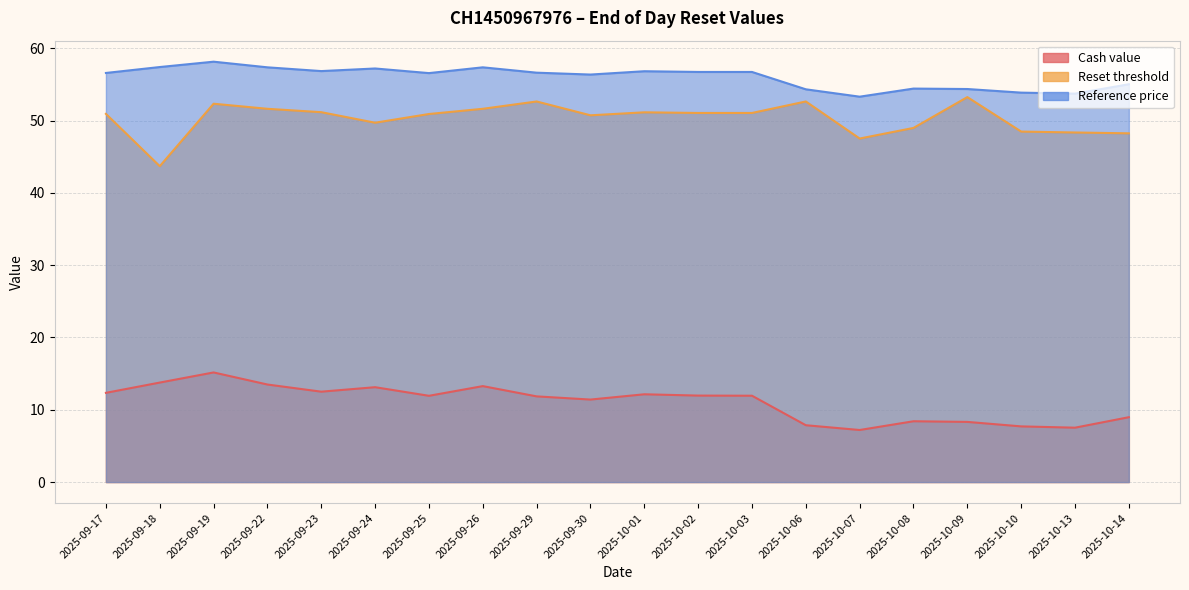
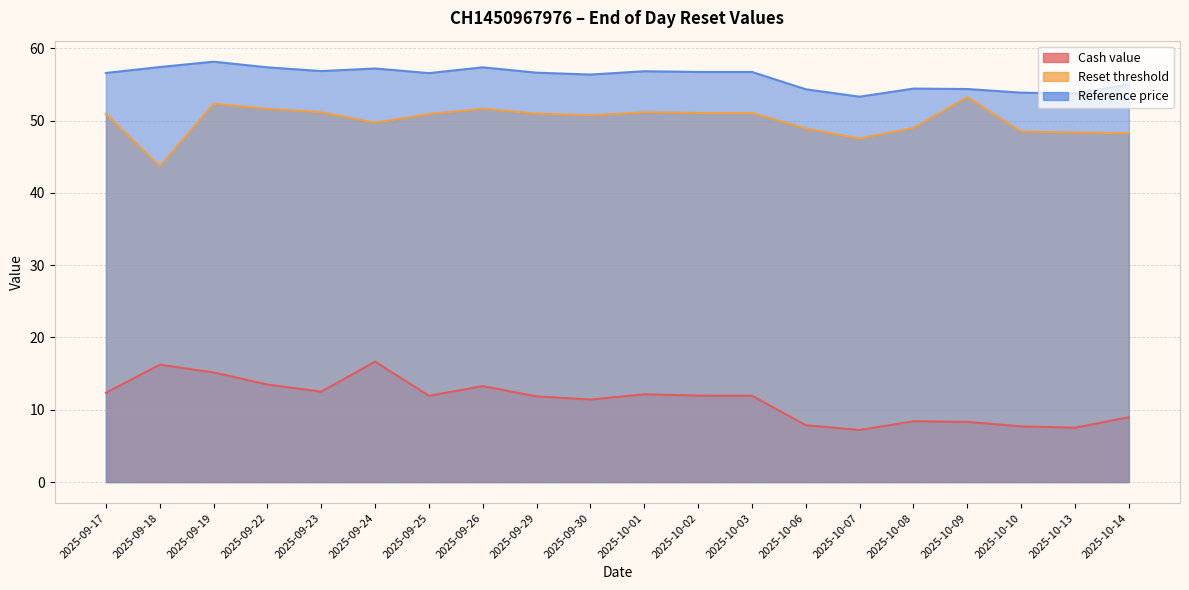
Cash value, 2025-09-18: 14 -> 16
Cash value, 2025-09-24: 13 -> 17
Reset threshold, 2025-09-29: 53 -> 51
Reset threshold, 2025-10-06: 53 -> 49
